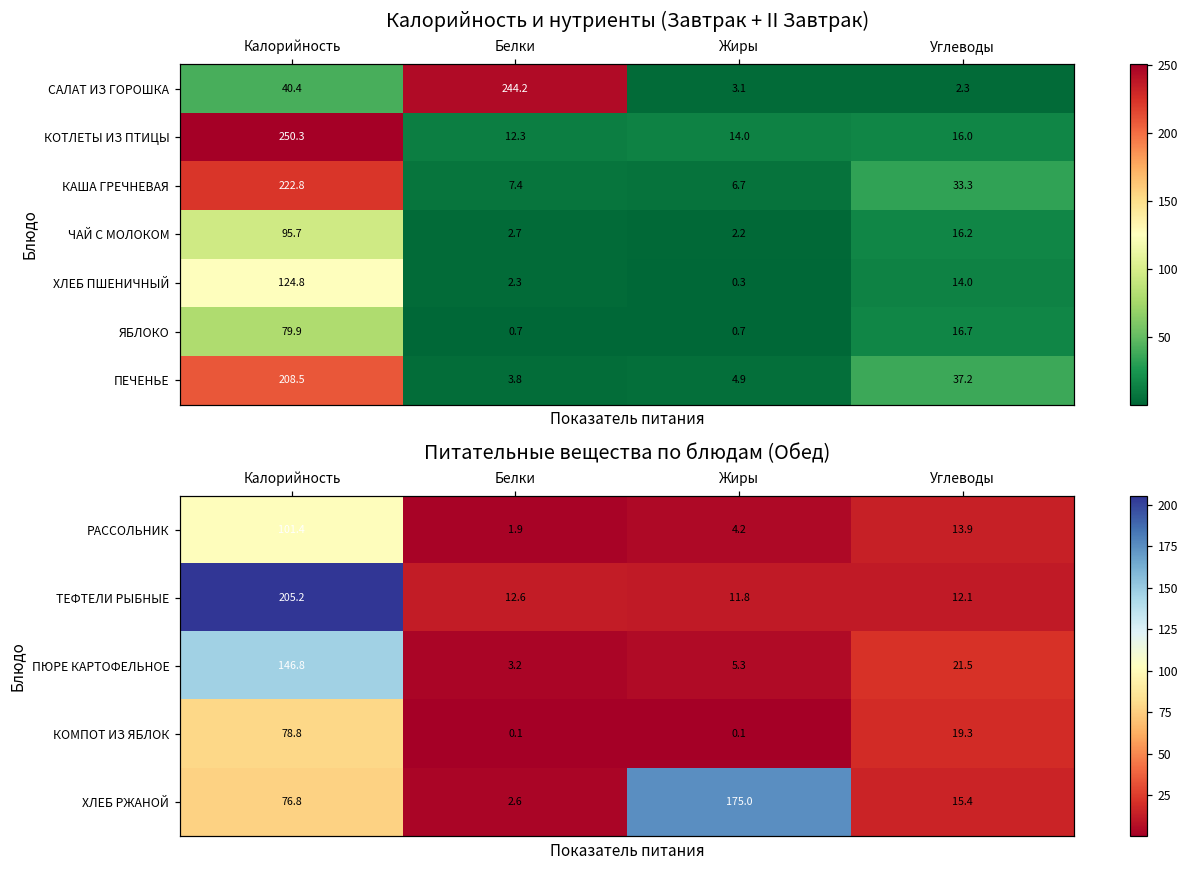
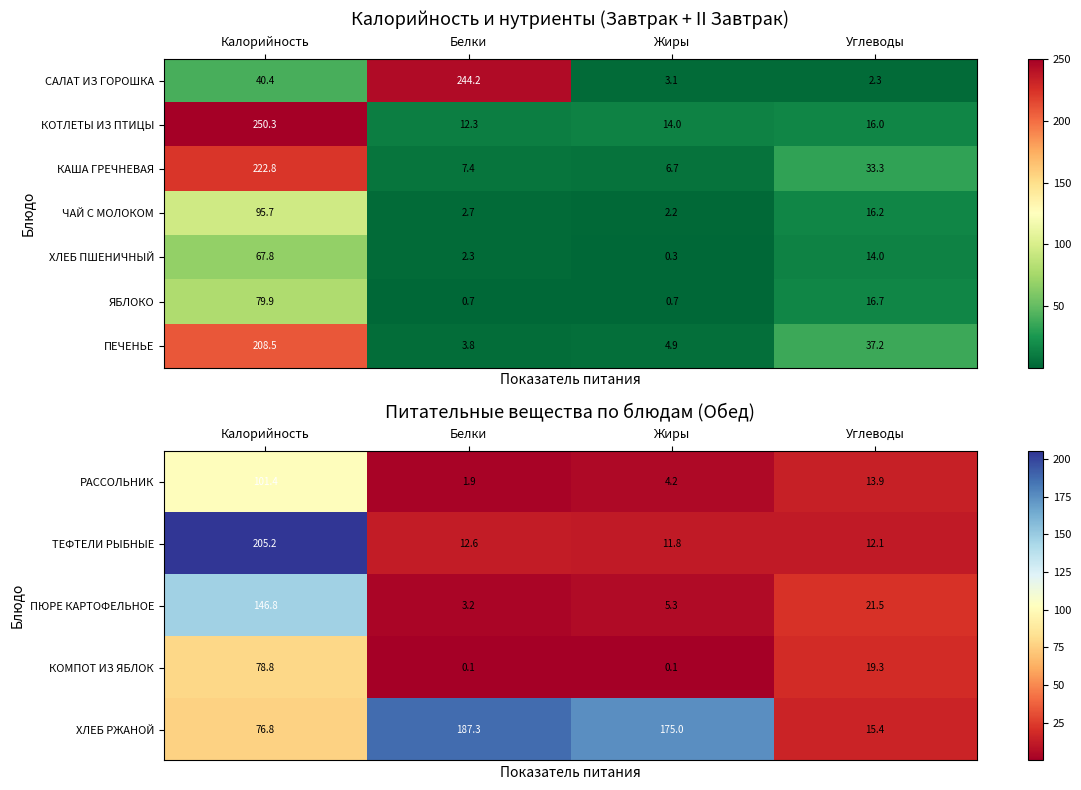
Калорийность и нутриенты (Завтрак + II Завтрак), ХЛЕБ ПШЕНИЧНЫЙ, Калорийность: 124.8 -> 67.8
Питательные вещества по блюдам (Обед), ХЛЕБ РЖАНОЙ, Белки: 2.6 -> 187.3
